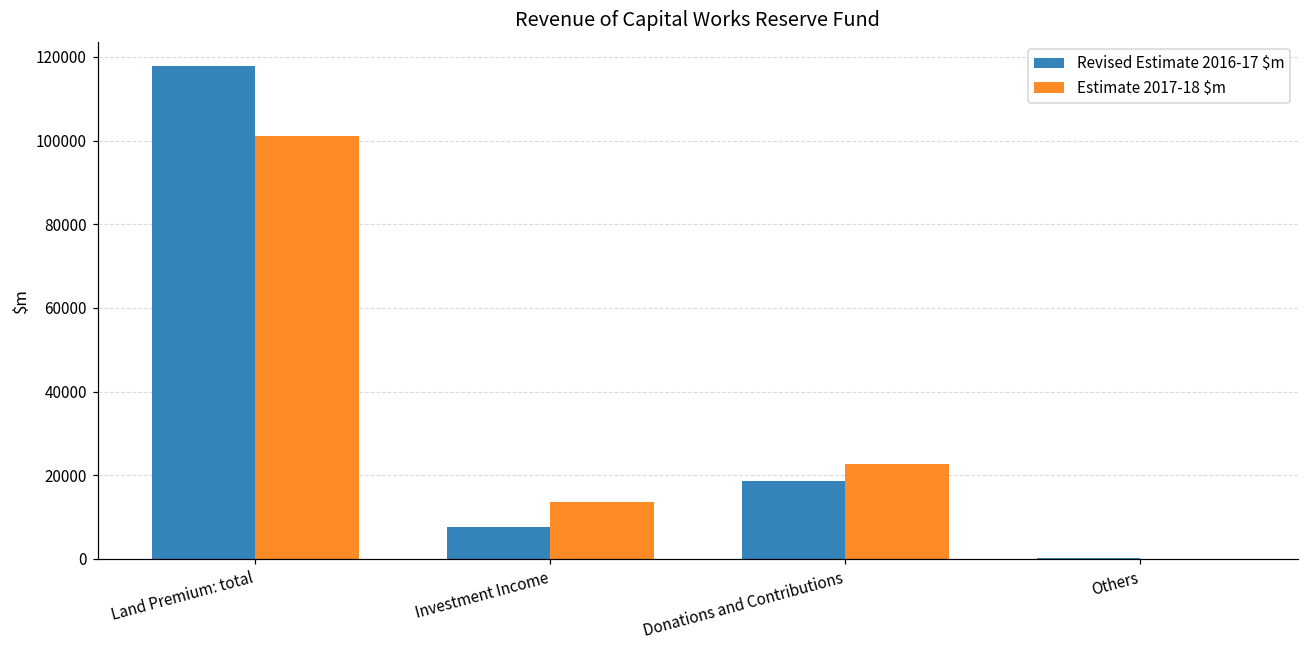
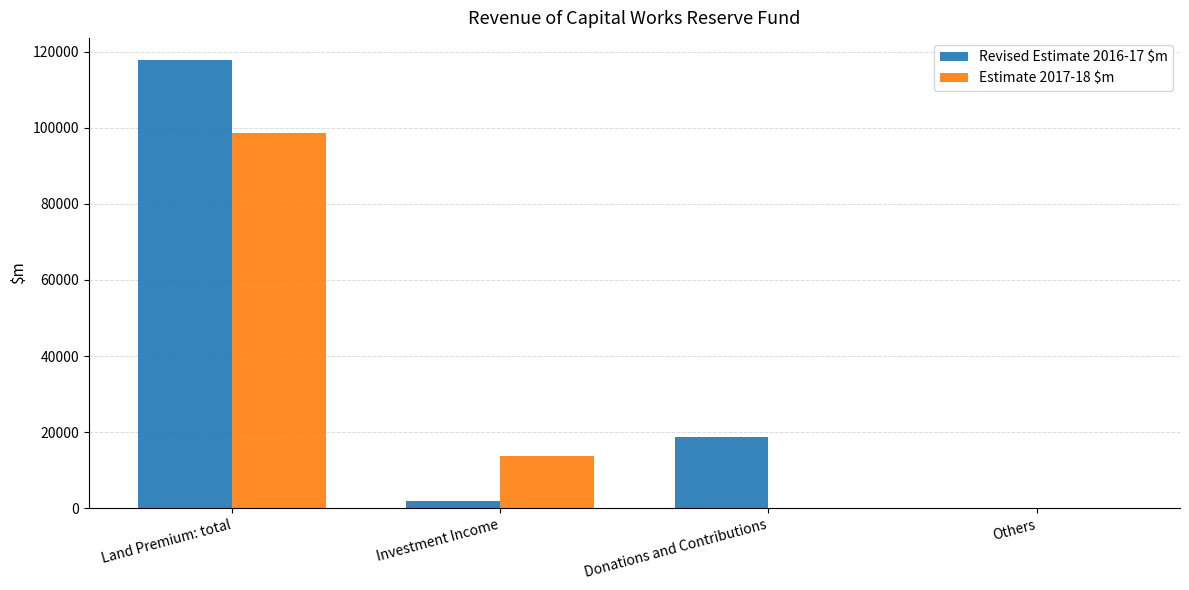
Estimate 2017-18 $m, Land Premium: total: 101000 -> 99000
Revised Estimate 2016-17 $m, Investment Income: 8000 -> 2000
Estimate 2017-18 $m, Donations and Contributions: 23000 -> 0
